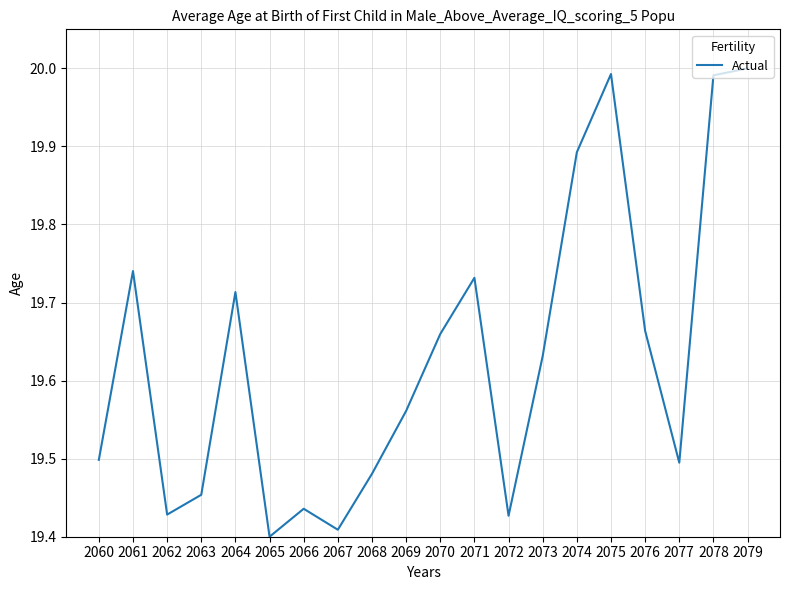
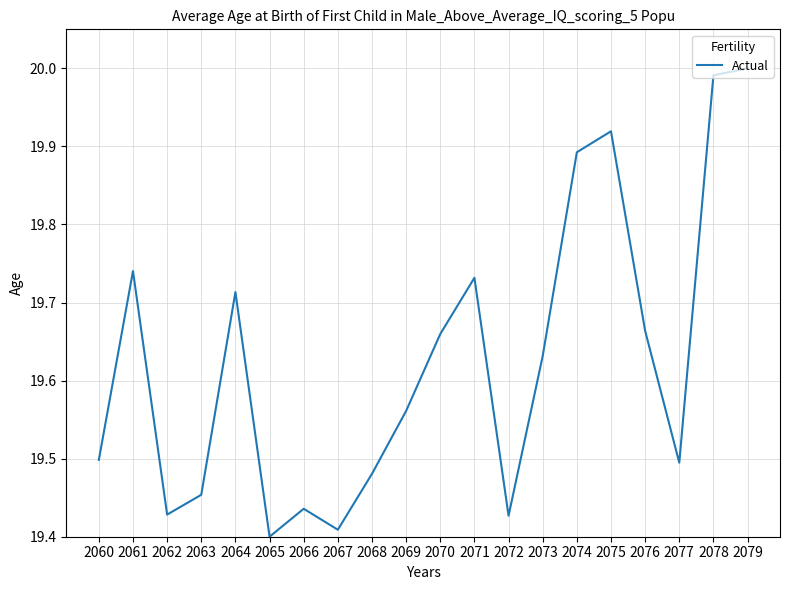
2075: 19.99 -> 19.92
